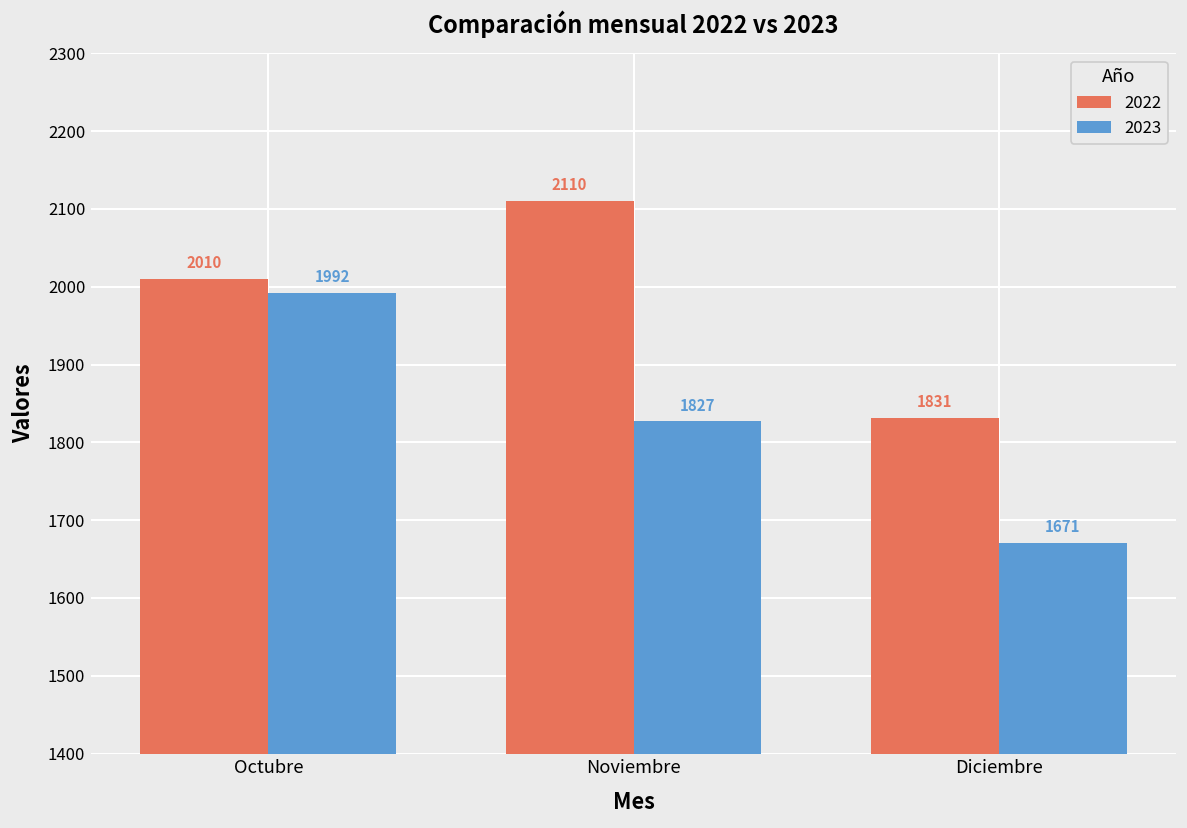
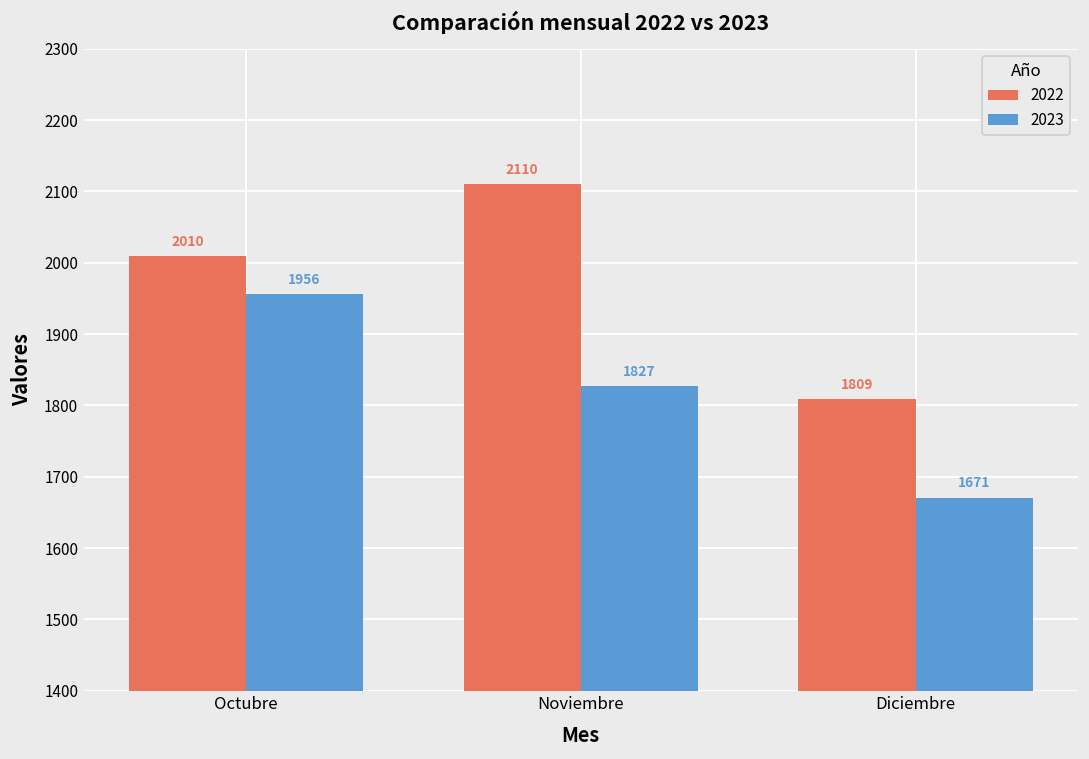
2023, Octubre: 1992 -> 1956
2022, Diciembre: 1831 -> 1809
